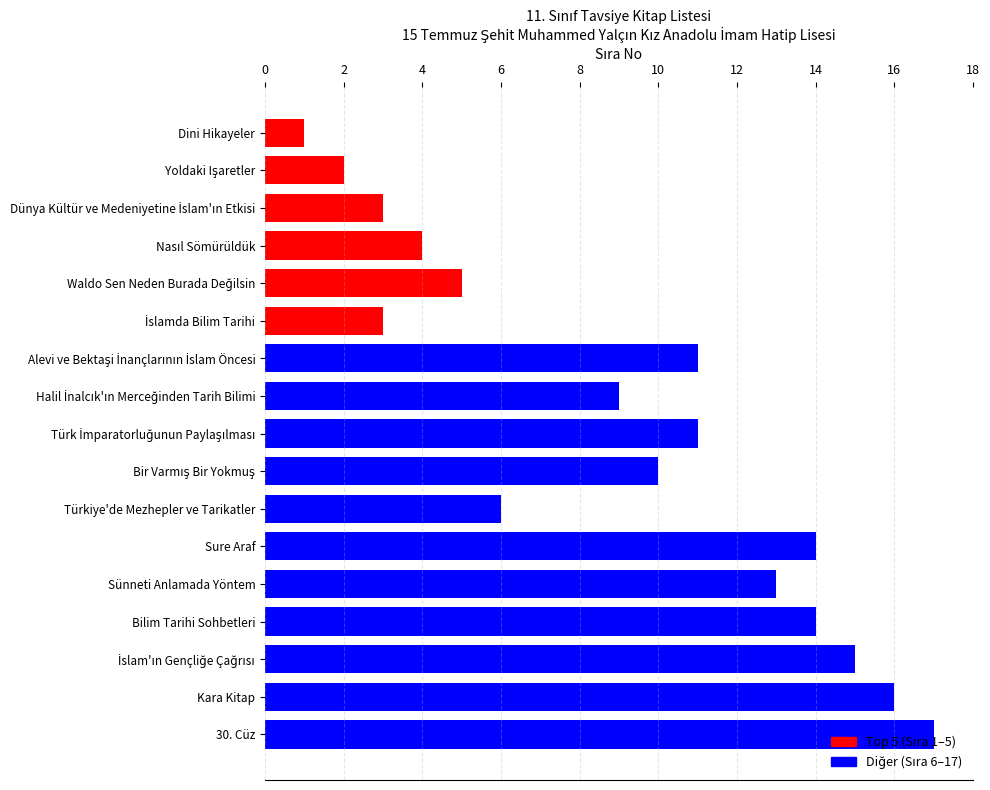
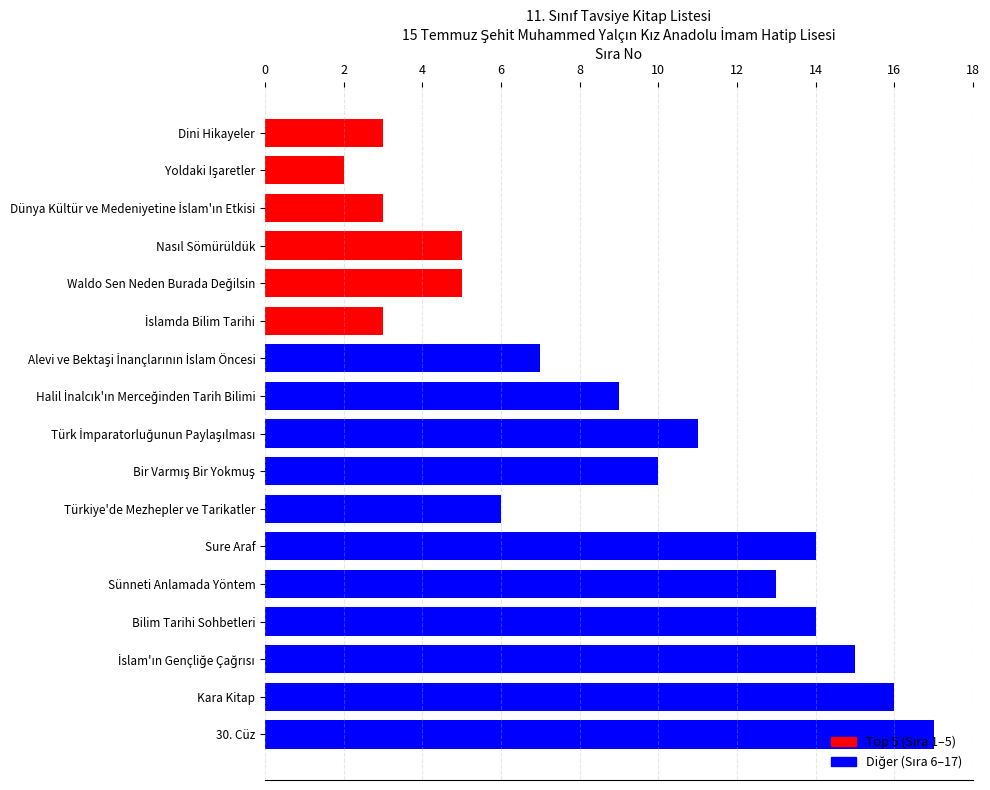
Dini Hikayeler: 1 -> 3
Nasıl Sömürüldük: 4 -> 5
Alevi ve Bektaşi İnançlarının İslam Öncesi: 11 -> 7
